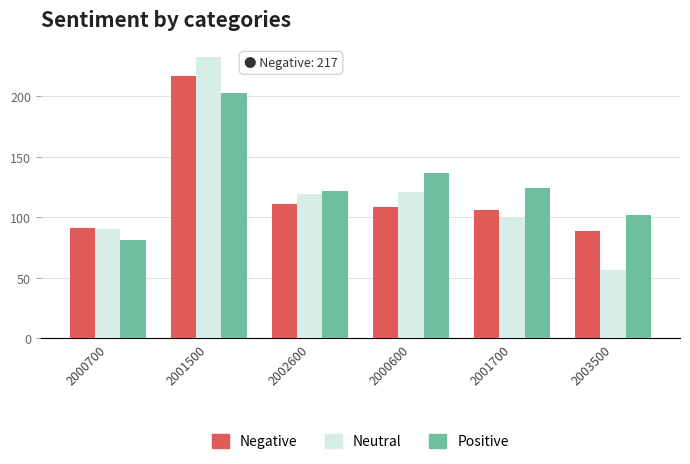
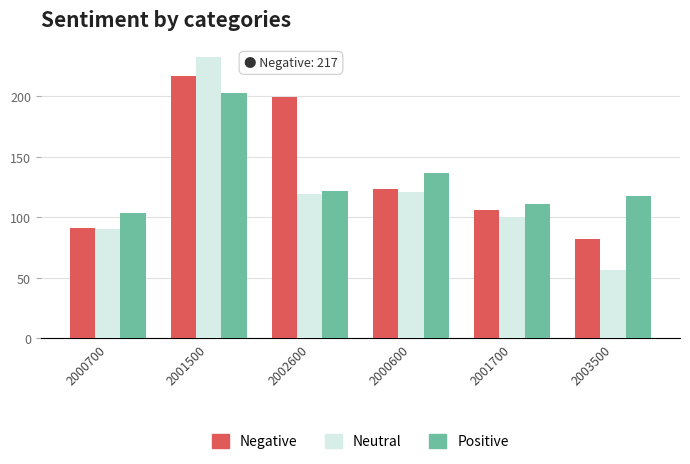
Positive, 2000700: 81 -> 104
Negative, 2002600: 111 -> 200
Negative, 2000600: 108 -> 124
Positive, 2001700: 125 -> 111
Negative, 2003500: 89 -> 82
Positive, 2003500: 102 -> 117
